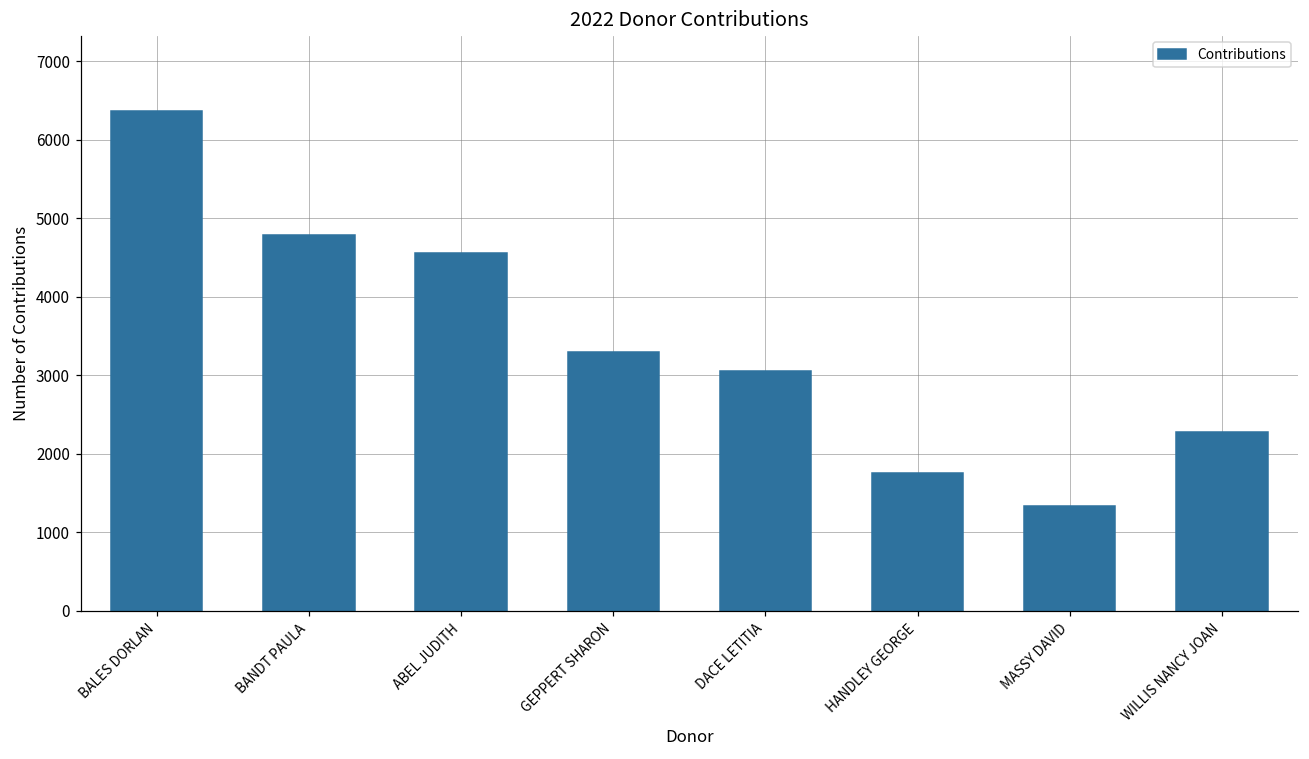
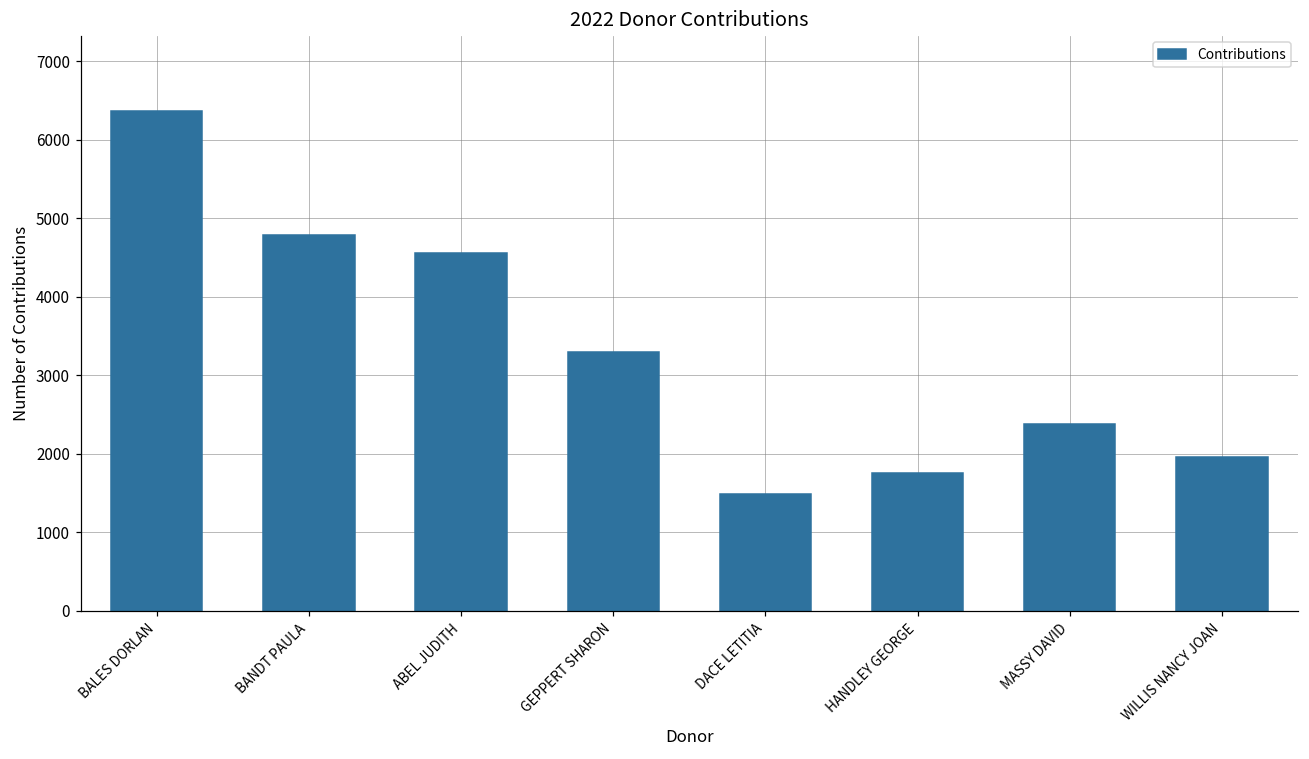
DACE LETITIA: 3100 -> 1500
MASSY DAVID: 1300 -> 2400
WILLIS NANCY JOAN: 2300 -> 2000
